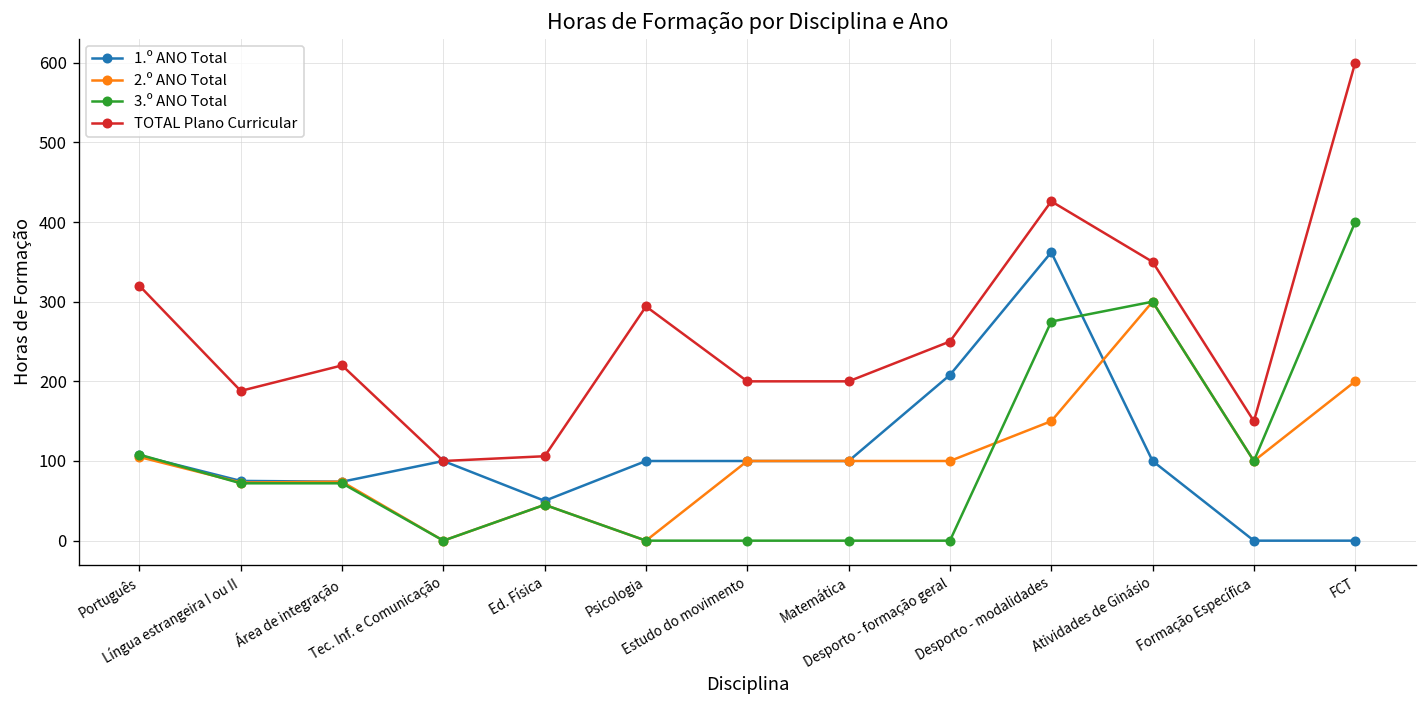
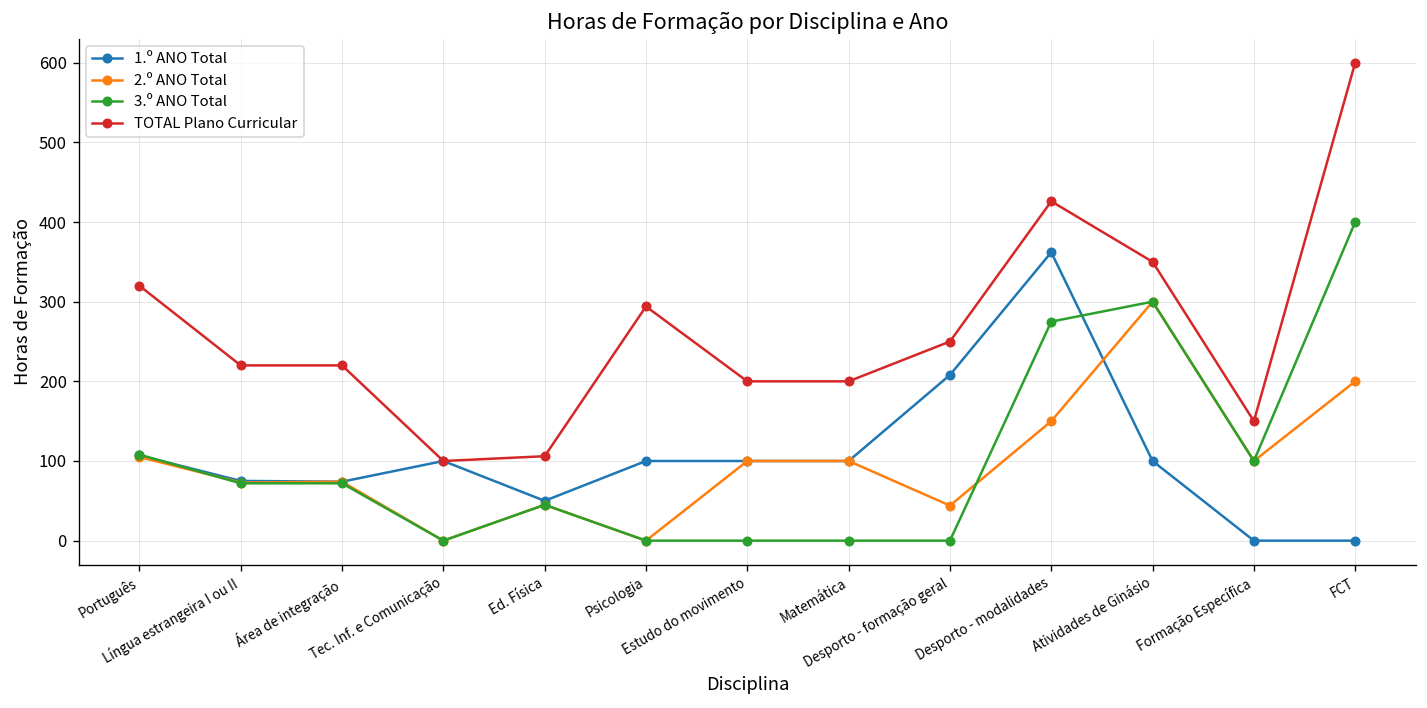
TOTAL Plano Curricular, Língua estrangeira I ou II: 190 -> 220
2.º ANO Total, Desporto - formação geral: 100 -> 40
